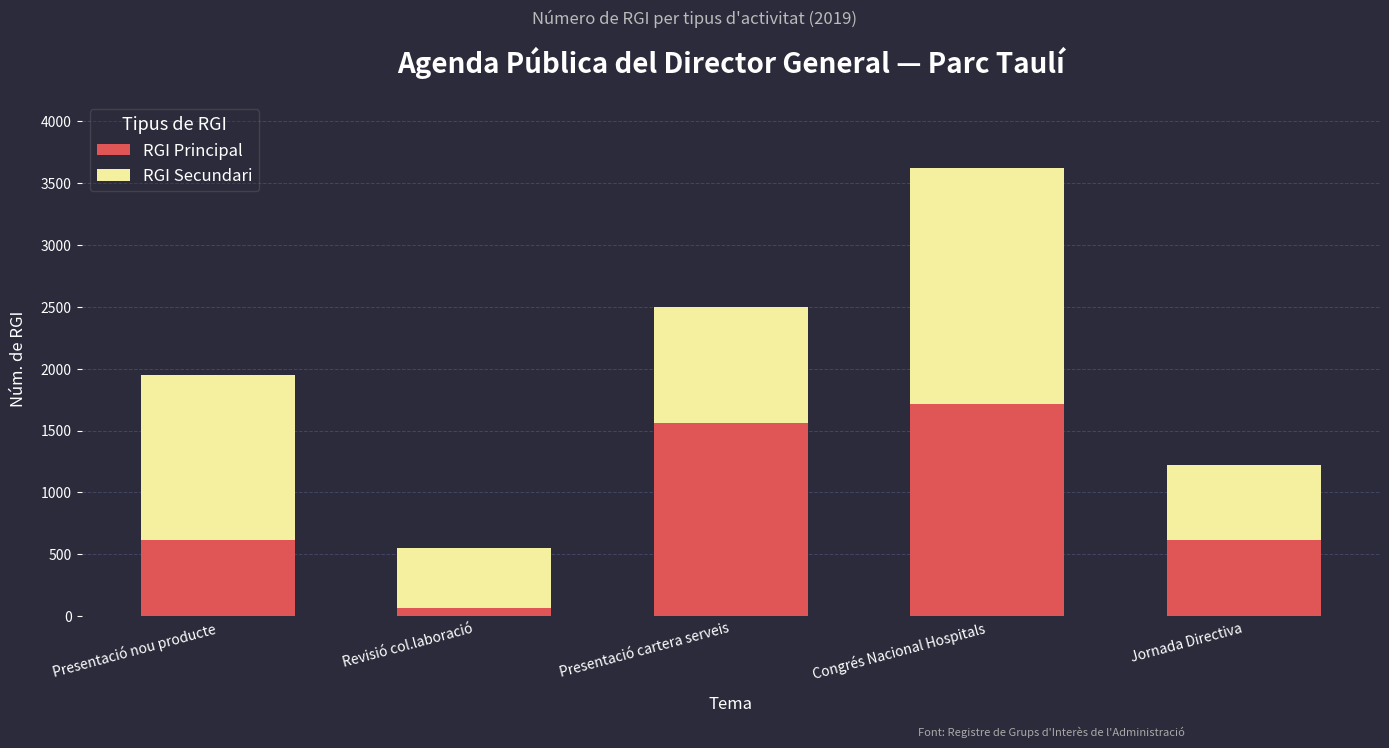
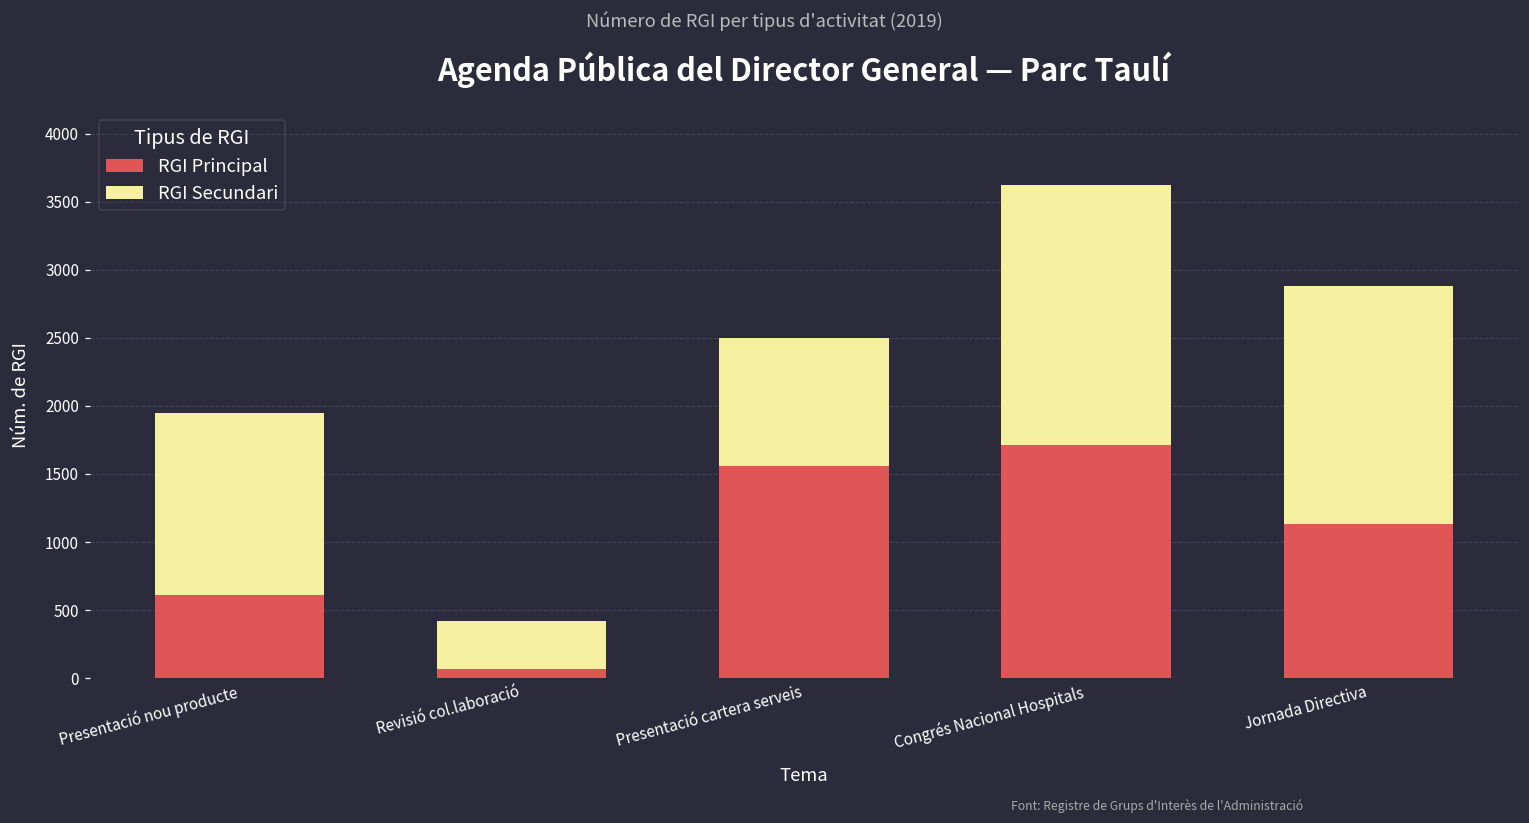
RGI Secundari, Revisió col.laboració: 480 -> 350
RGI Principal, Jornada Directiva: 610 -> 1130
RGI Secundari, Jornada Directiva: 610 -> 1750
